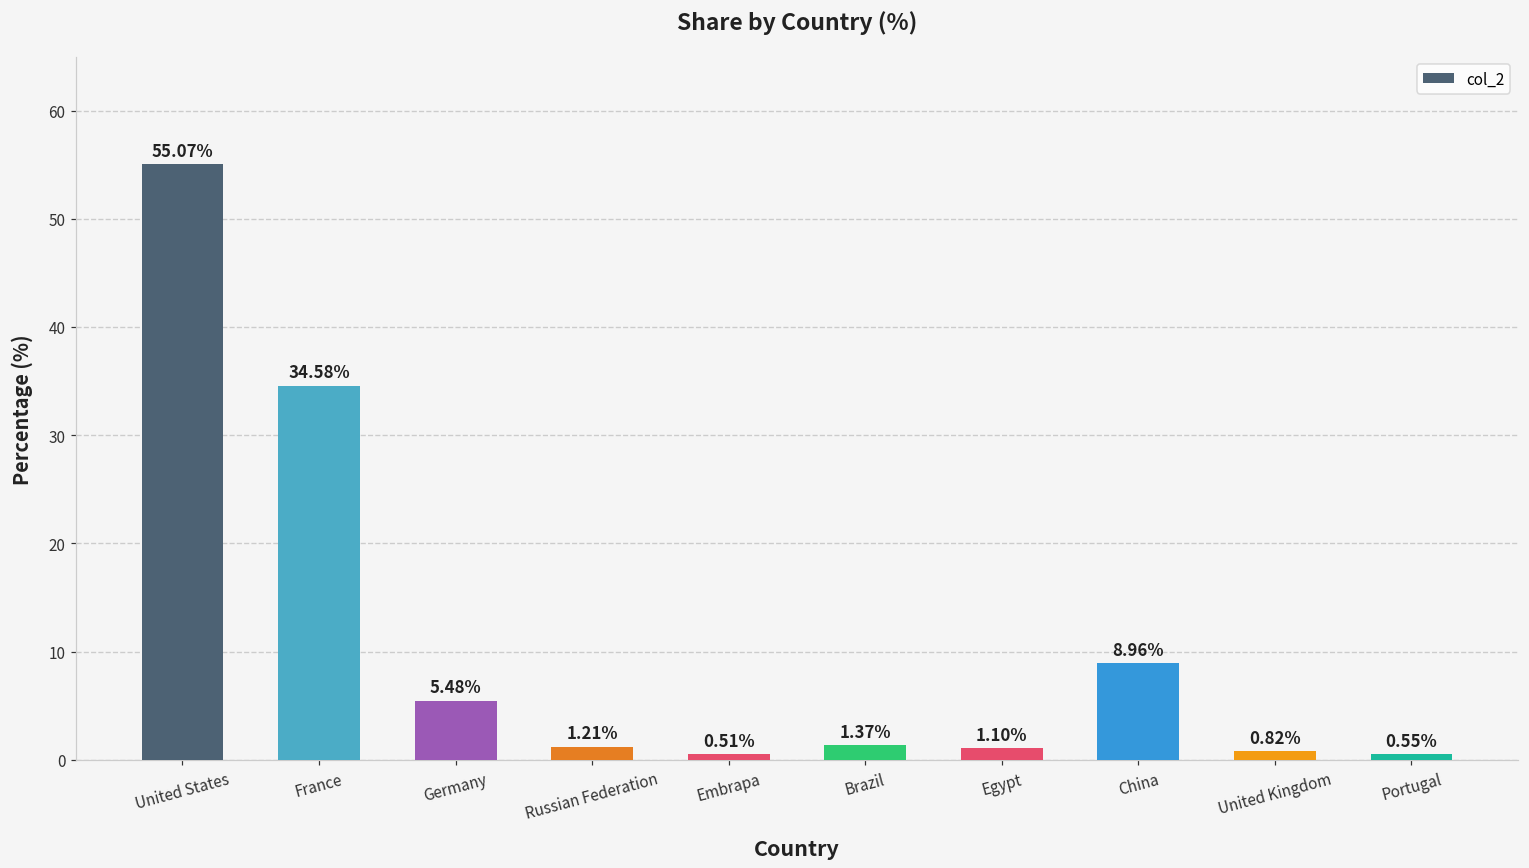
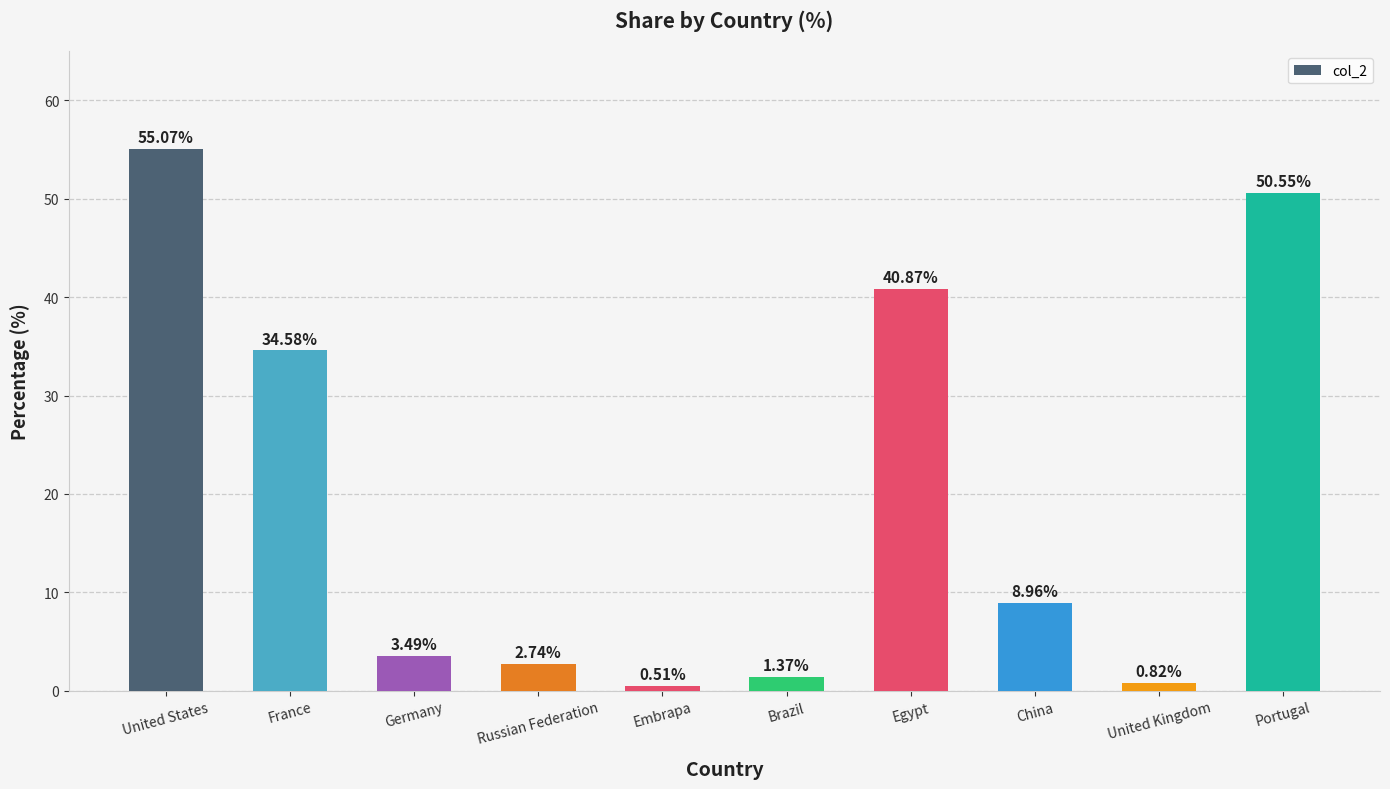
Germany: 5.48% -> 3.49%
Russian Federation: 1.21% -> 2.74%
Egypt: 1.10% -> 40.87%
Portugal: 0.55% -> 50.55%
